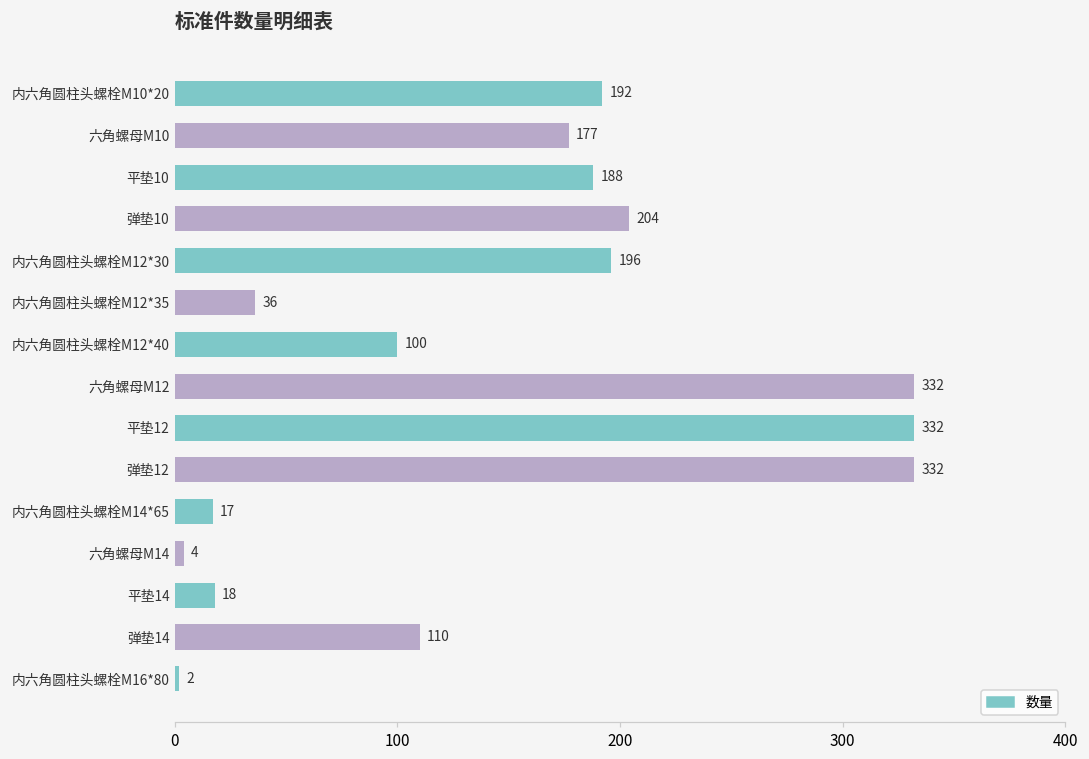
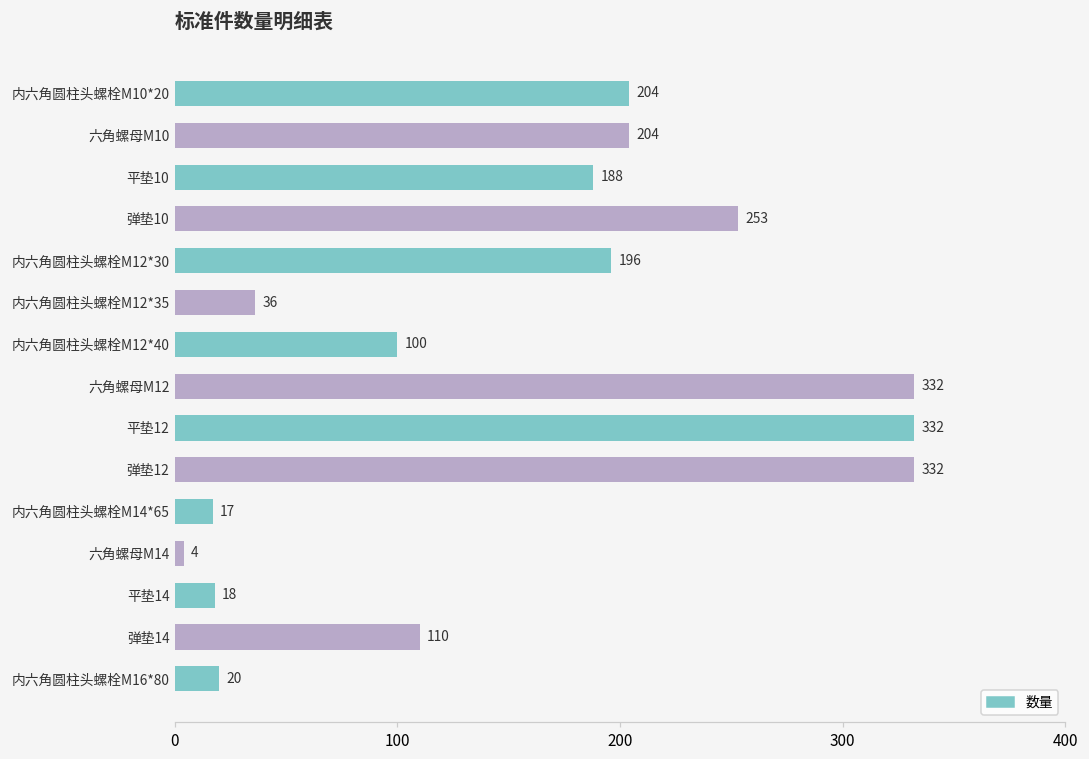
内六角圆柱头螺栓M10*20: 192 -> 204
六角螺母M10: 177 -> 204
弹垫10: 204 -> 253
内六角圆柱头螺栓M16*80: 2 -> 20
